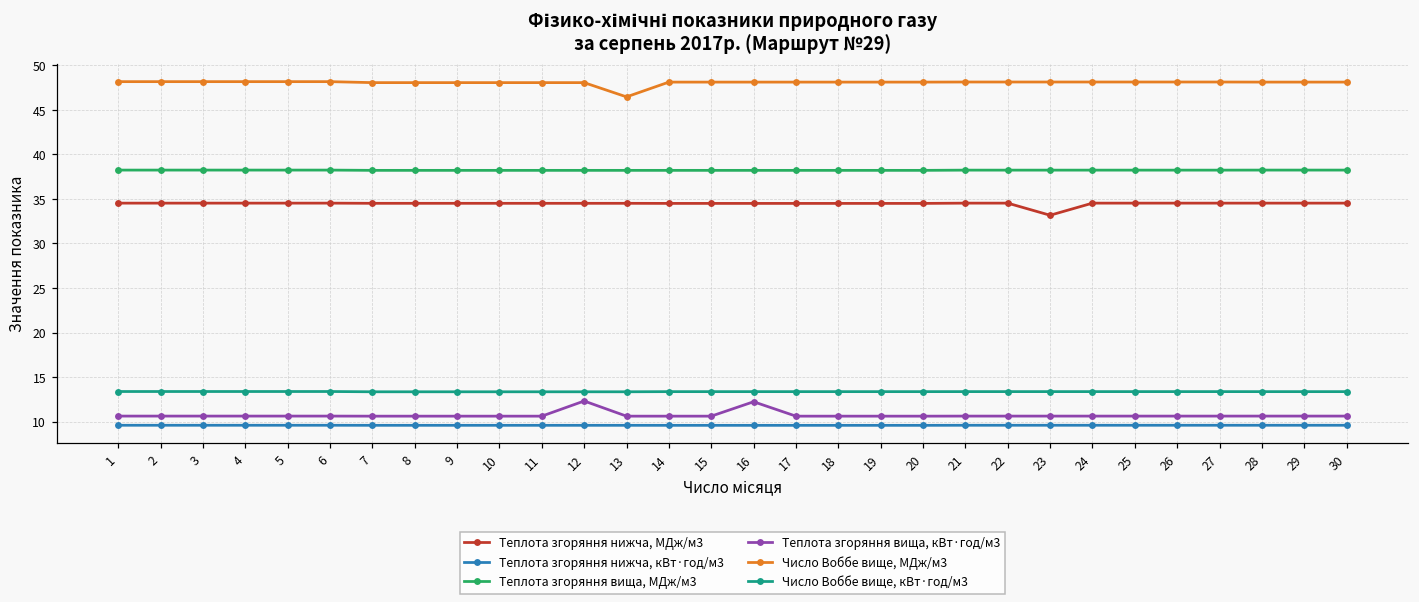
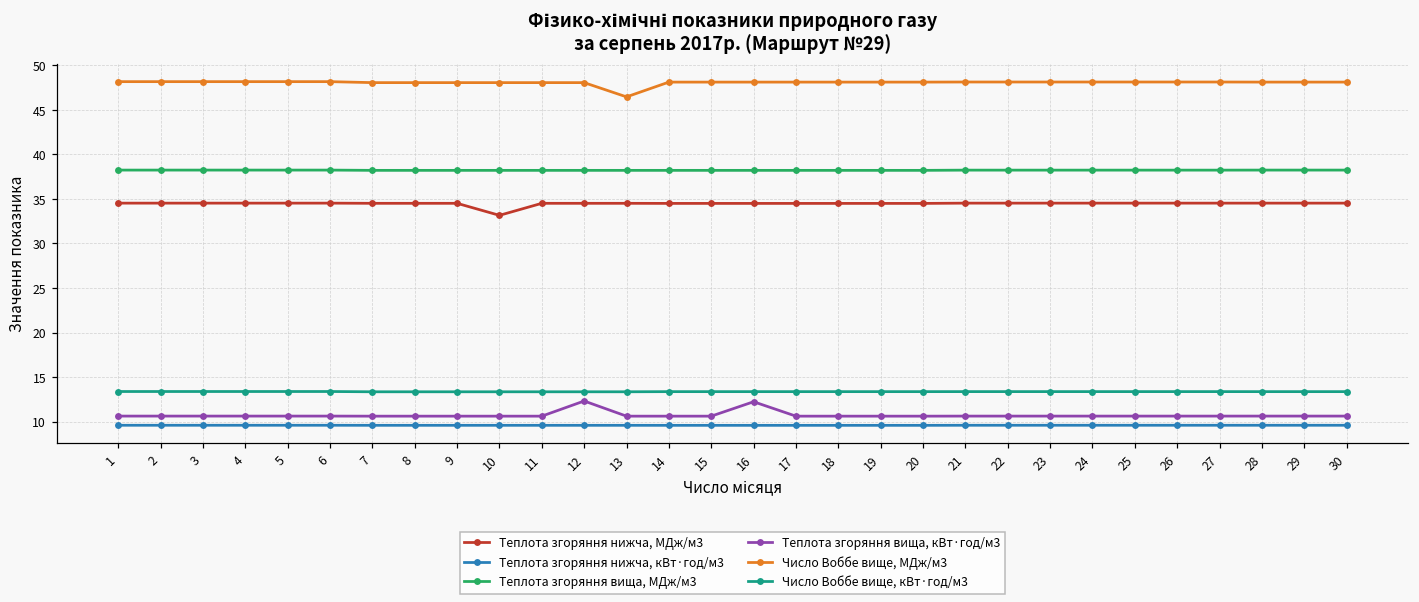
Теплота згоряння нижча, МДж/м3, 10: 35 -> 33
Теплота згоряння нижча, МДж/м3, 23: 33 -> 35
